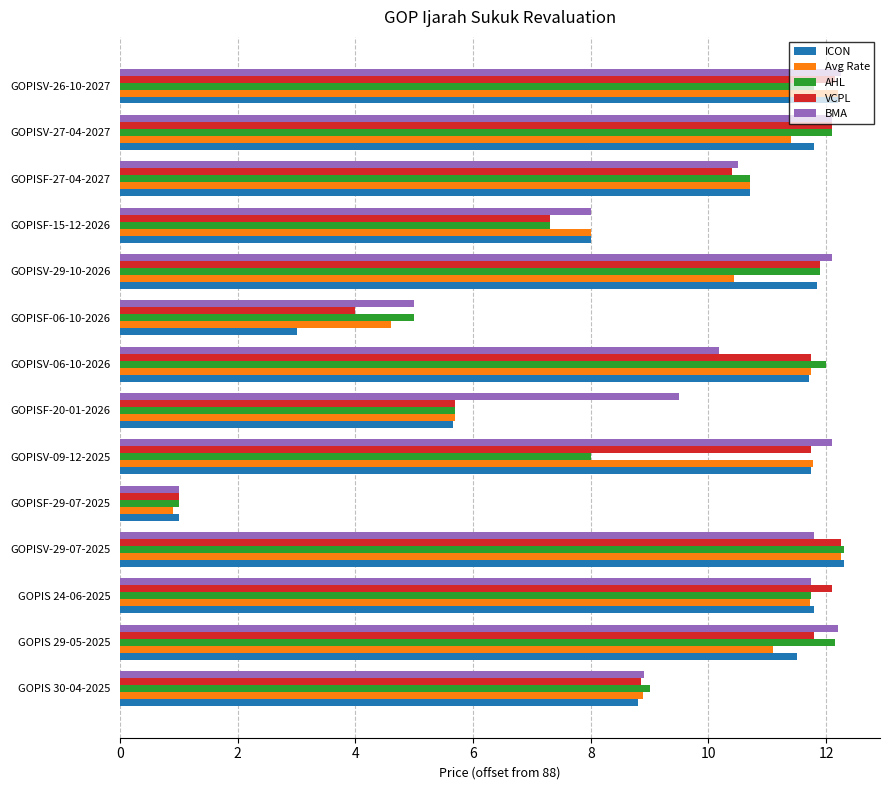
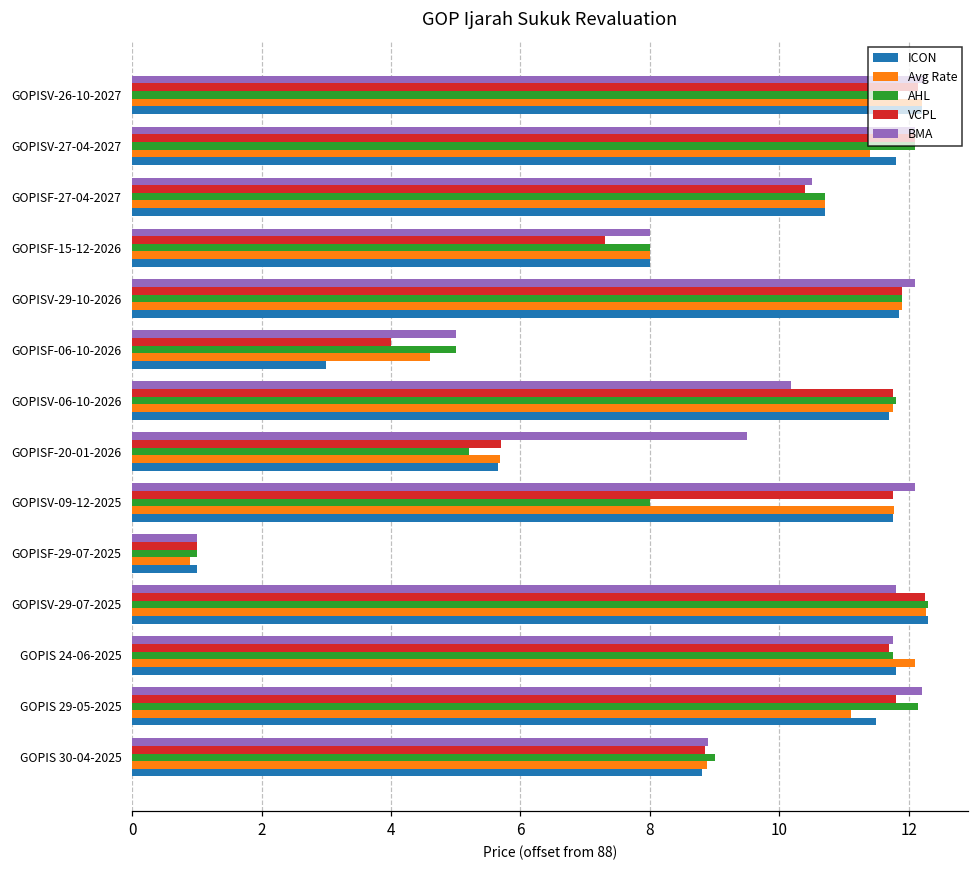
AHL, GOPISF-15-12-2026: 7.3 -> 8.0
Avg Rate, GOPISV-29-10-2026: 10.4 -> 11.9
AHL, GOPISV-06-10-2026: 12.0 -> 11.8
AHL, GOPISF-20-01-2026: 5.7 -> 5.2
VCPL, GOPIS 24-06-2025: 12.1 -> 11.7
Avg Rate, GOPIS 24-06-2025: 11.7 -> 12.1
